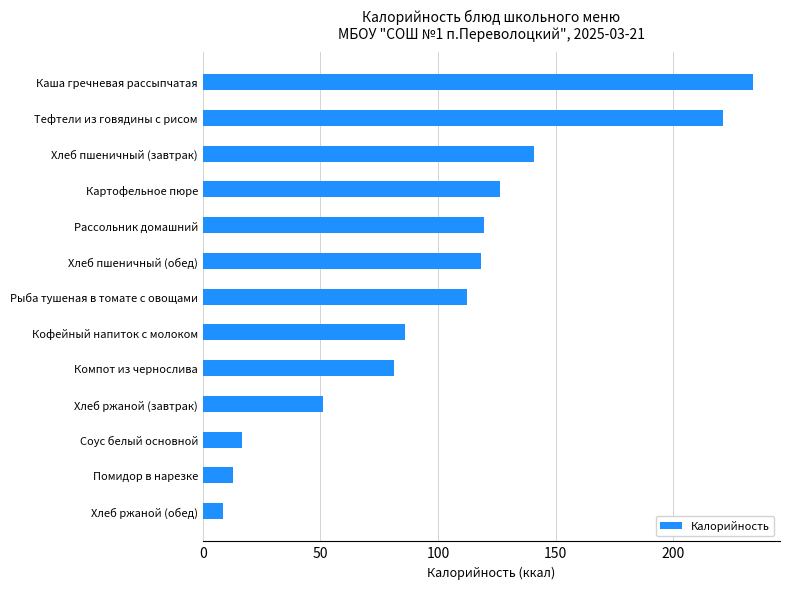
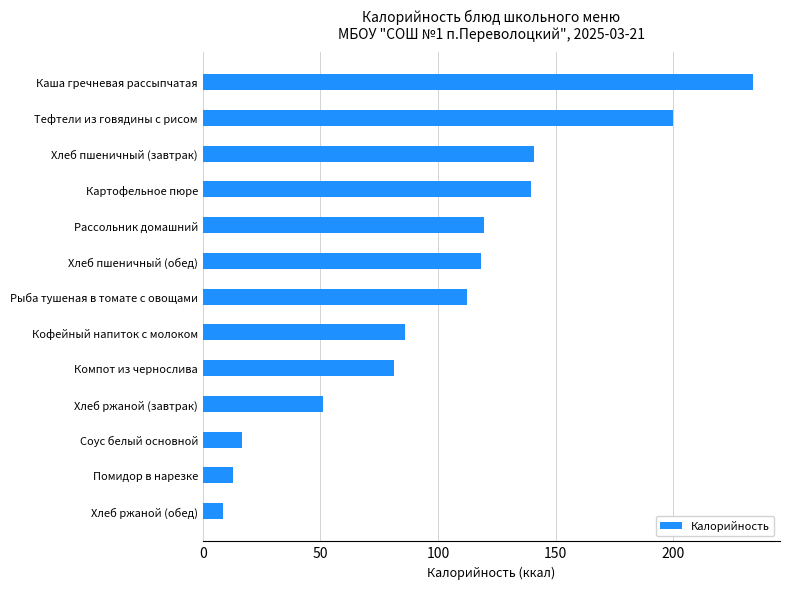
Тефтели из говядины с рисом: 221 -> 200
Картофельное пюре: 126 -> 139
